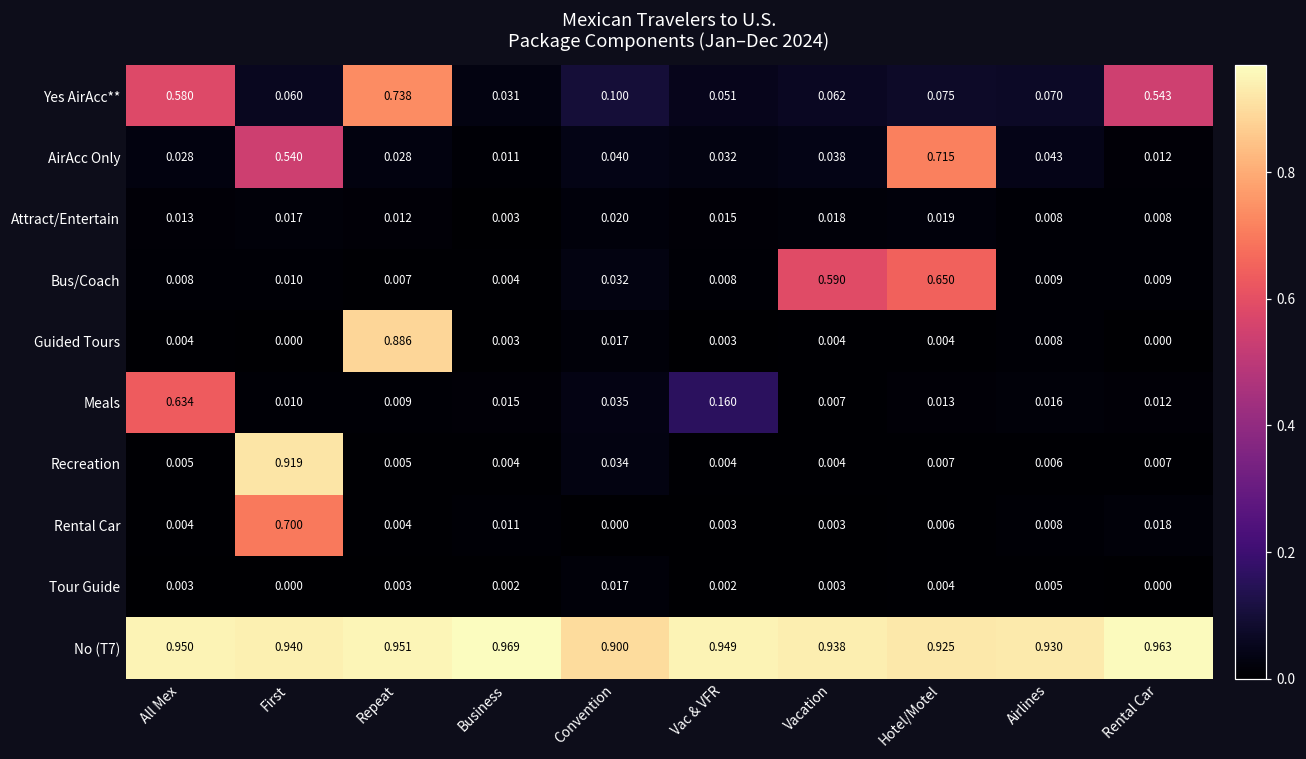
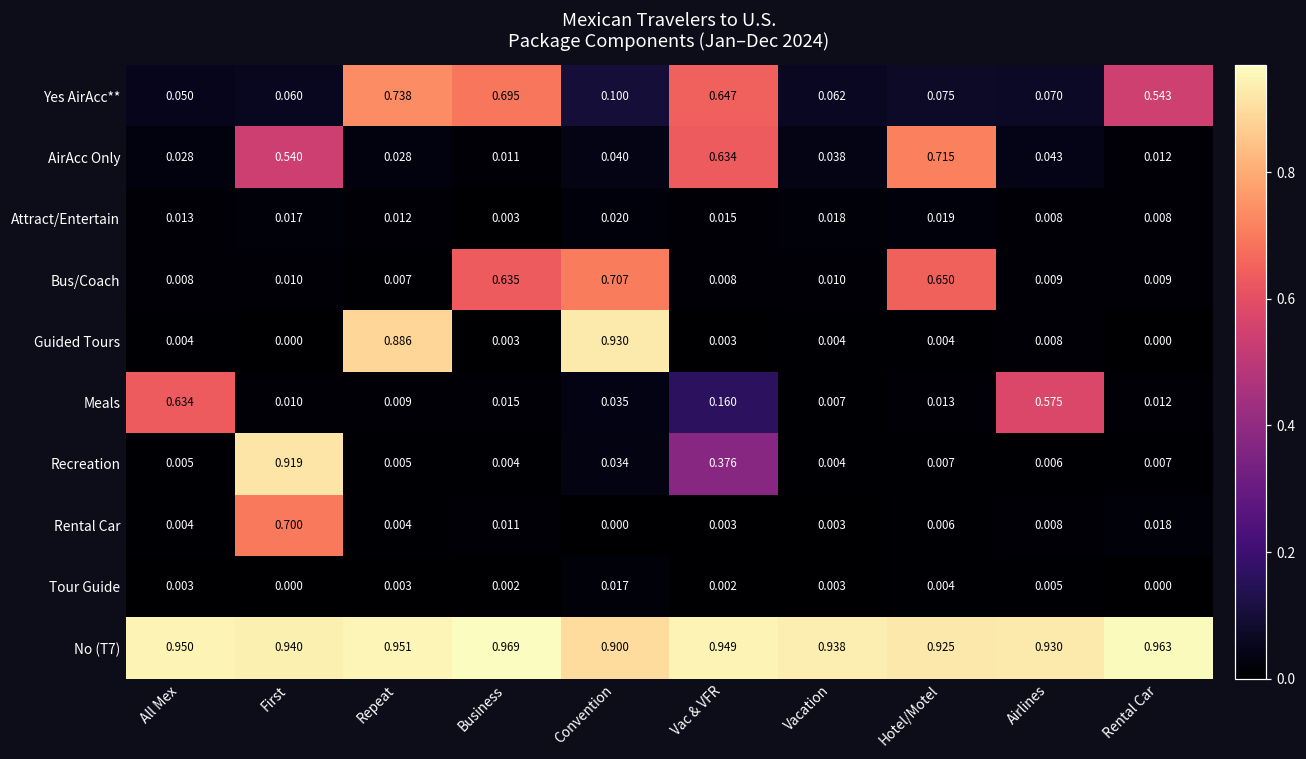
Yes AirAcc**, All Mex: 0.580 -> 0.050
Yes AirAcc**, Business: 0.031 -> 0.695
Yes AirAcc**, Vac & VFR: 0.051 -> 0.647
AirAcc Only, Vac & VFR: 0.032 -> 0.634
Bus/Coach, Business: 0.004 -> 0.635
Bus/Coach, Convention: 0.032 -> 0.707
Bus/Coach, Vacation: 0.590 -> 0.010
Guided Tours, Convention: 0.017 -> 0.930
Meals, Airlines: 0.016 -> 0.575
Recreation, Vac & VFR: 0.004 -> 0.376
